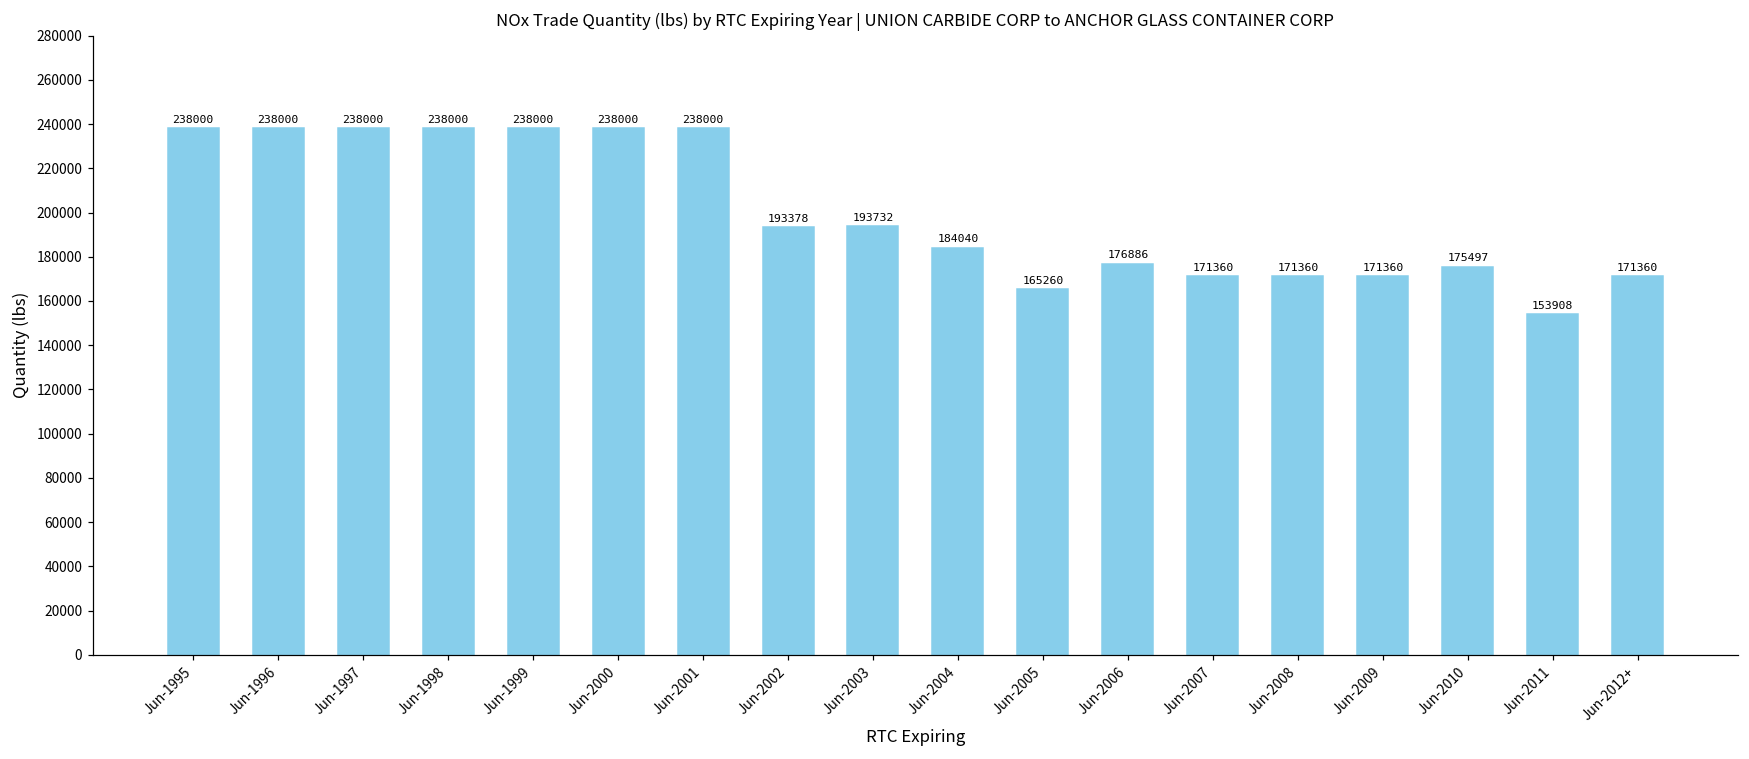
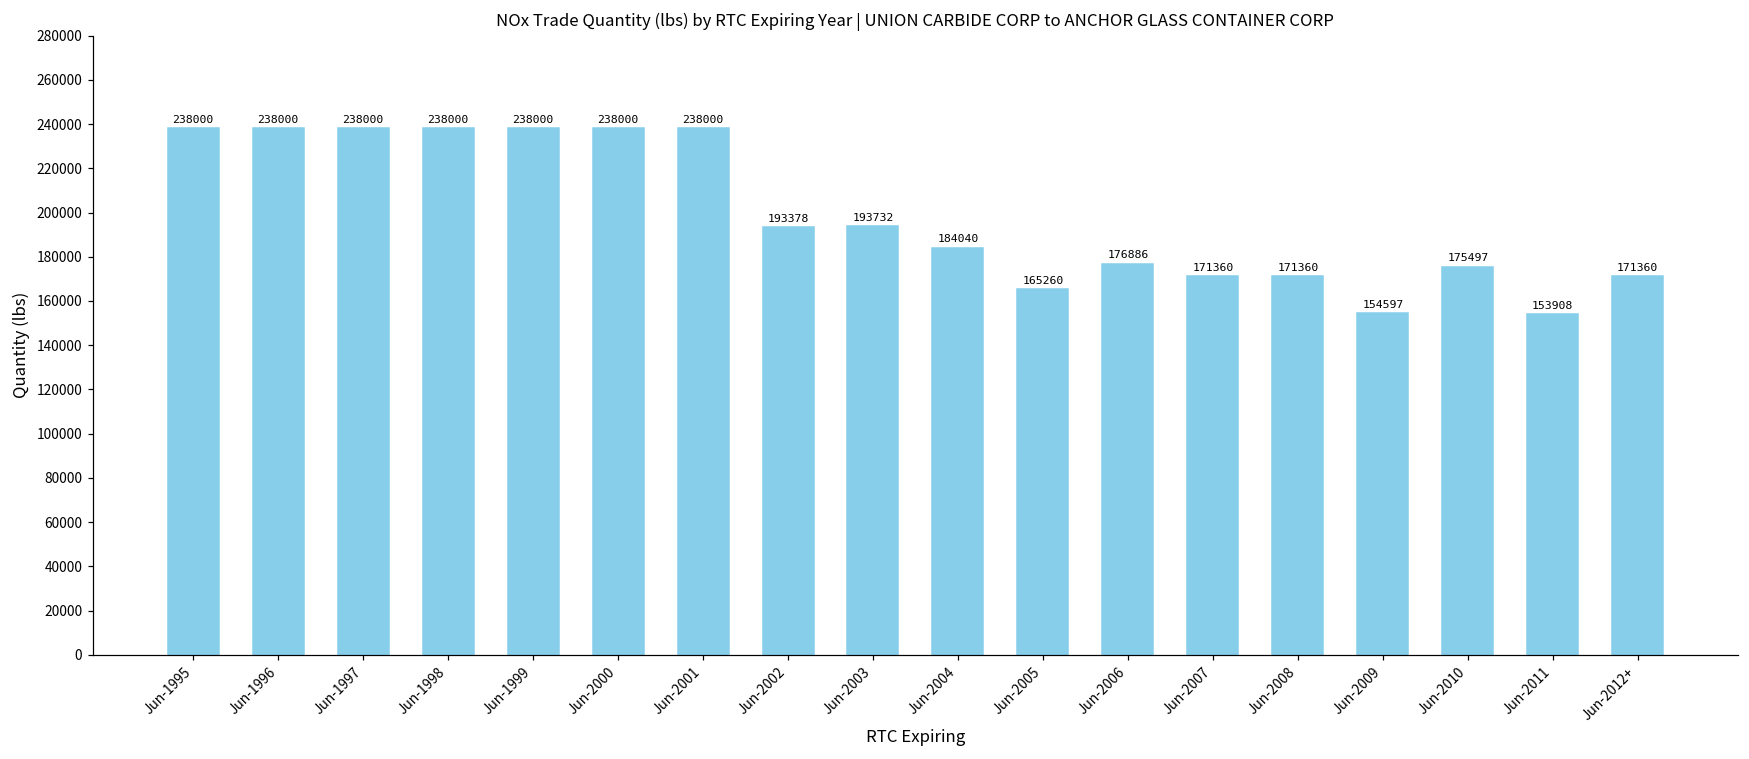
Jun-2009: 171360 -> 154597
